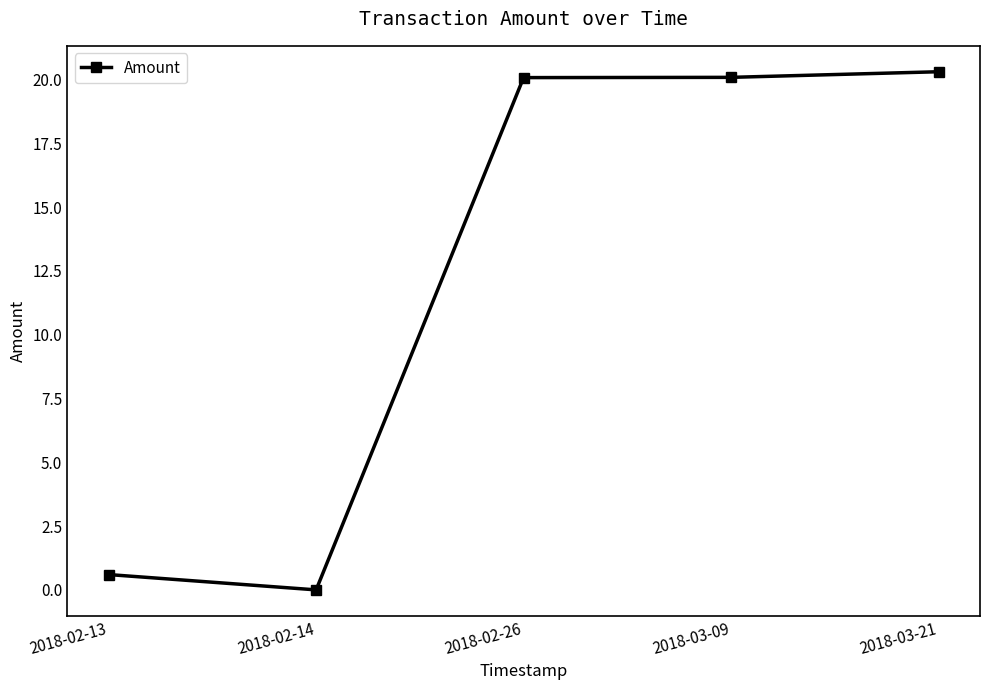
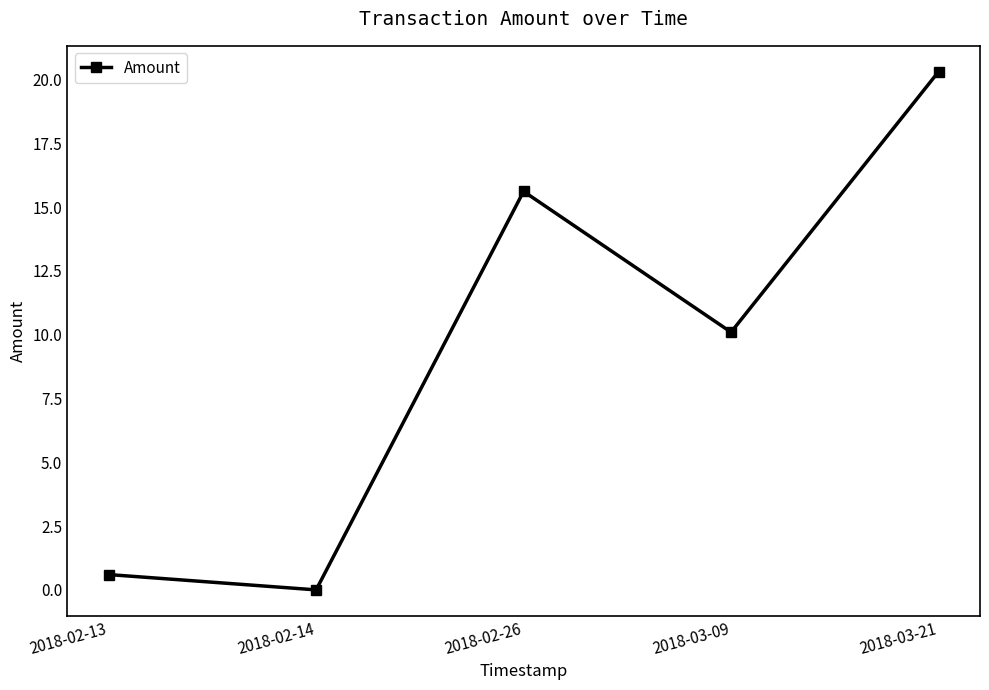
2018-02-26: 20.1 -> 15.6
2018-03-09: 20.1 -> 10.1
